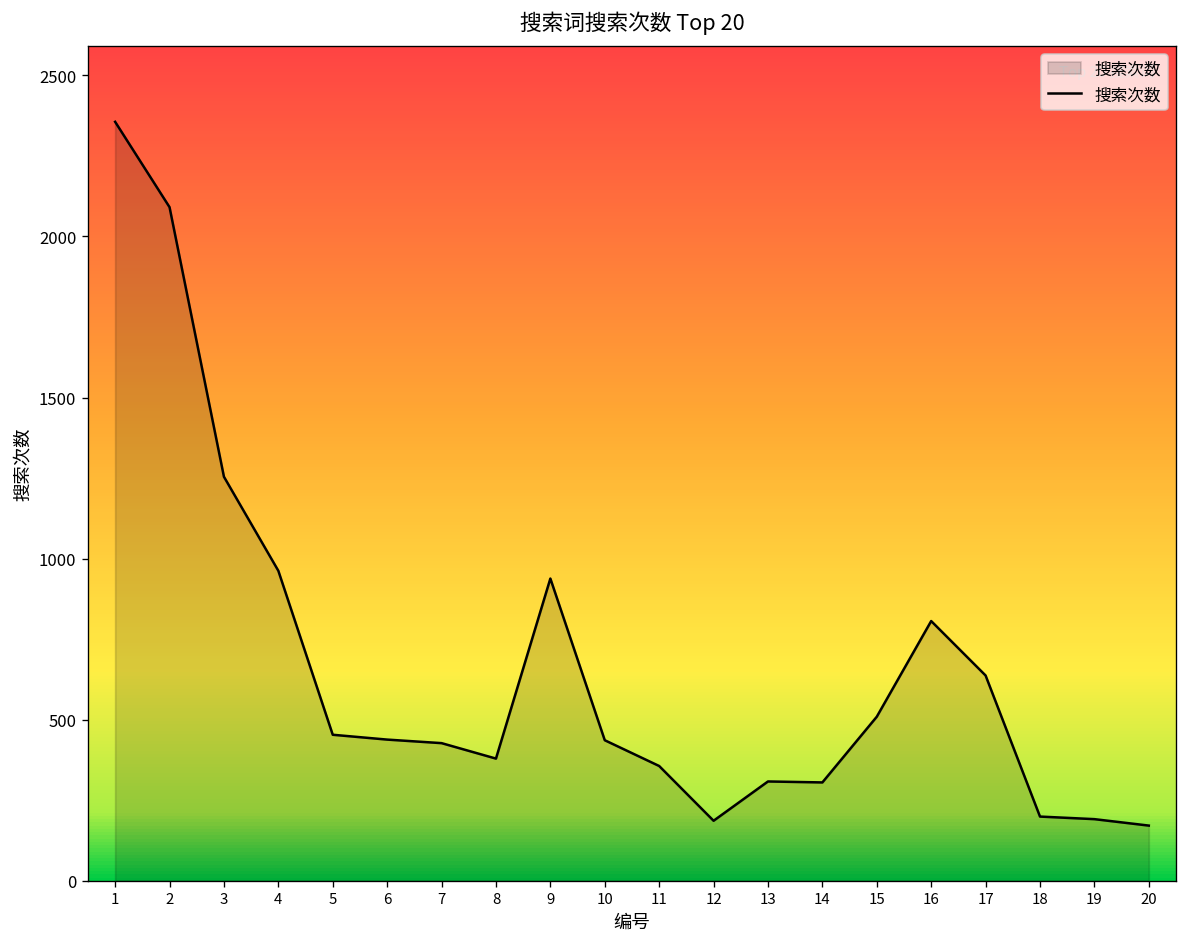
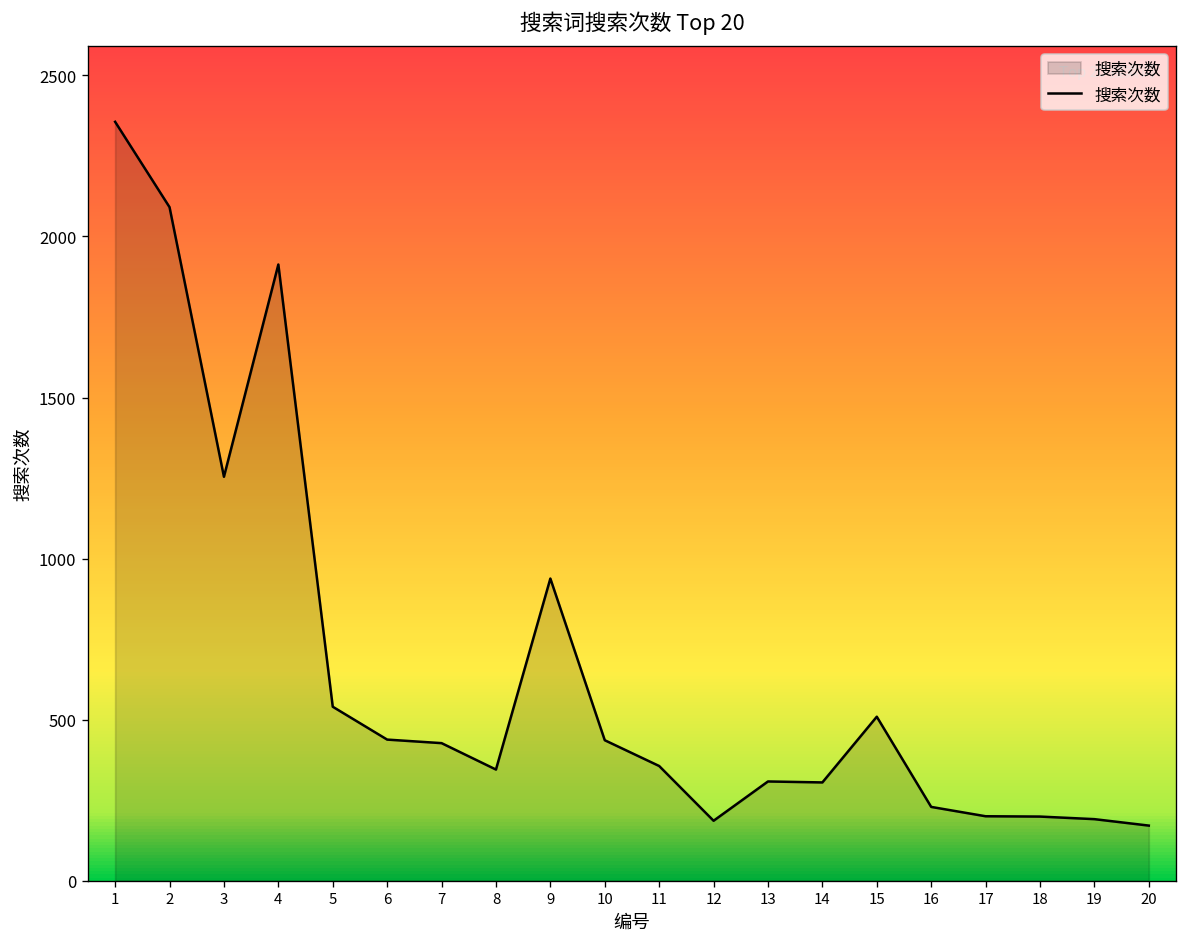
4: 960 -> 1910
5: 450 -> 540
8: 380 -> 350
16: 810 -> 230
17: 640 -> 200
